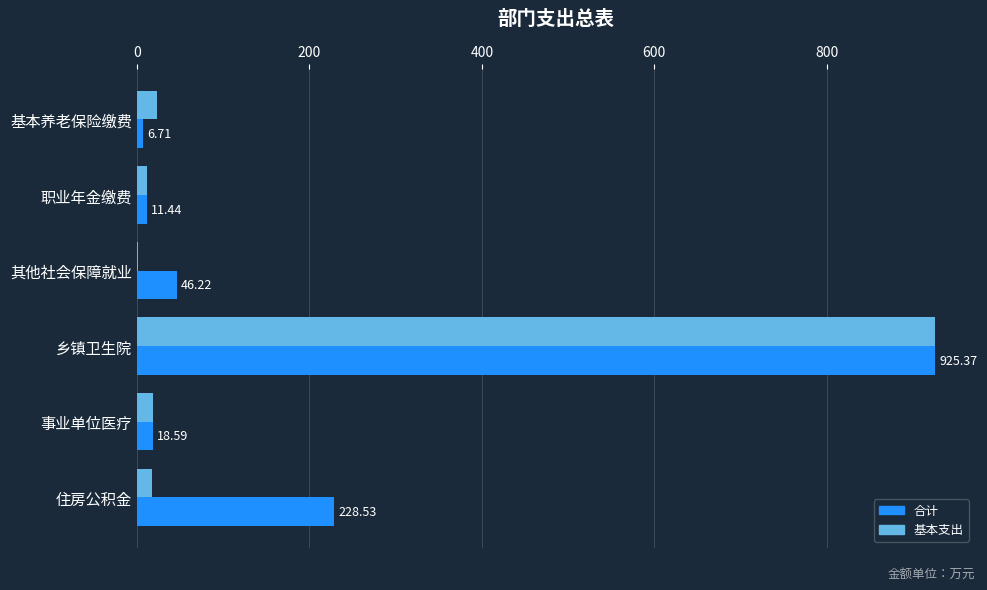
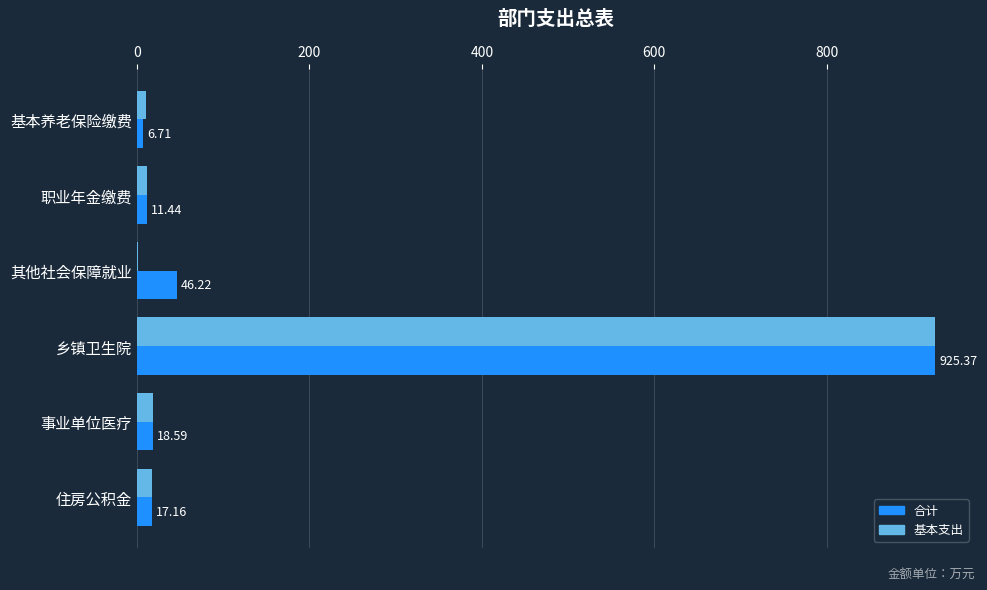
基本支出, 基本养老保险缴费: 20 -> 10
合计, 住房公积金: 228.53 -> 17.16
